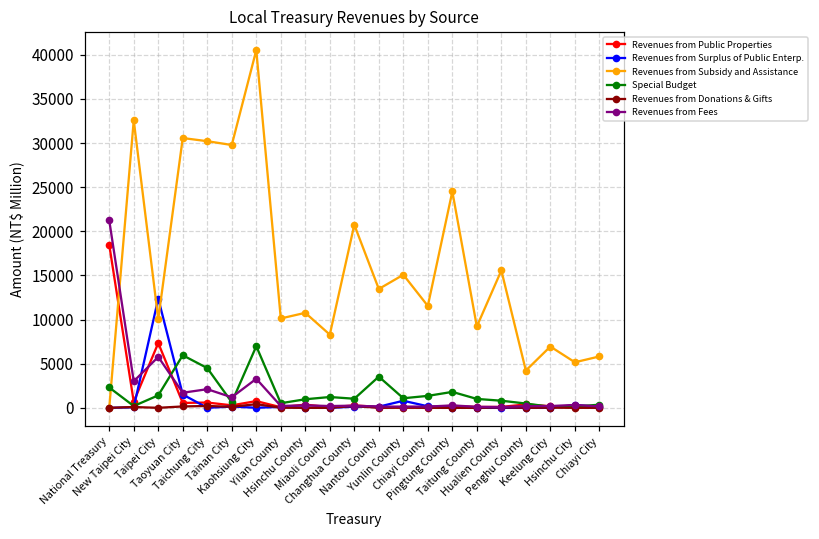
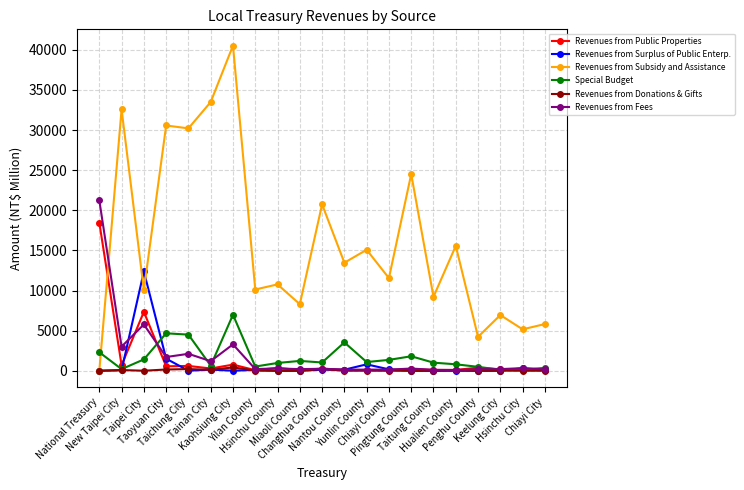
Special Budget, Taoyuan City: 6000 -> 5000
Revenues from Subsidy and Assistance, Tainan City: 30000 -> 33000
